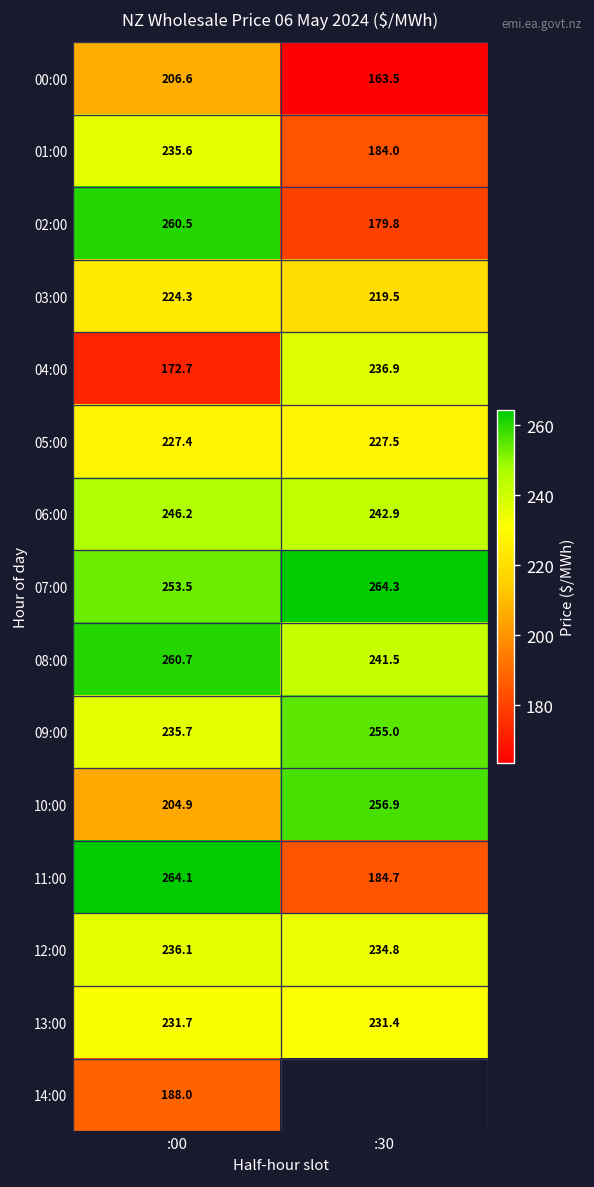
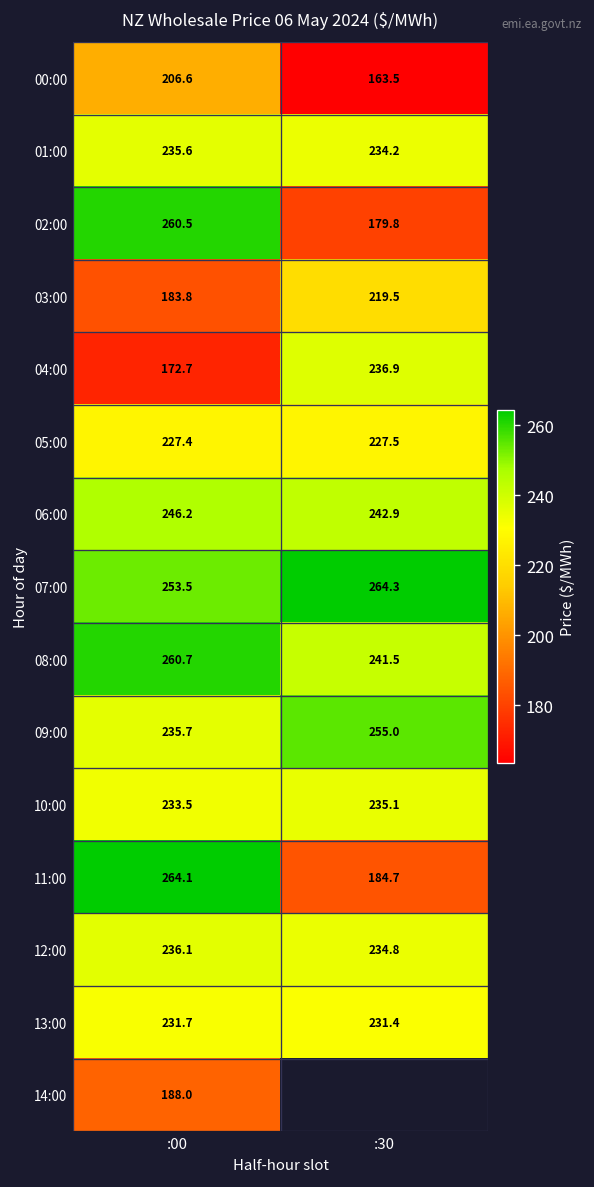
01:00, :30: 184.0 -> 234.2
03:00, :00: 224.3 -> 183.8
10:00, :00: 204.9 -> 233.5
10:00, :30: 256.9 -> 235.1
